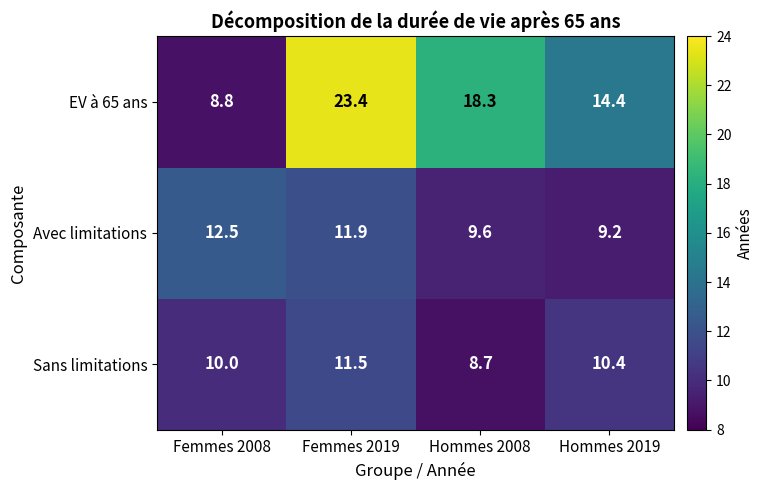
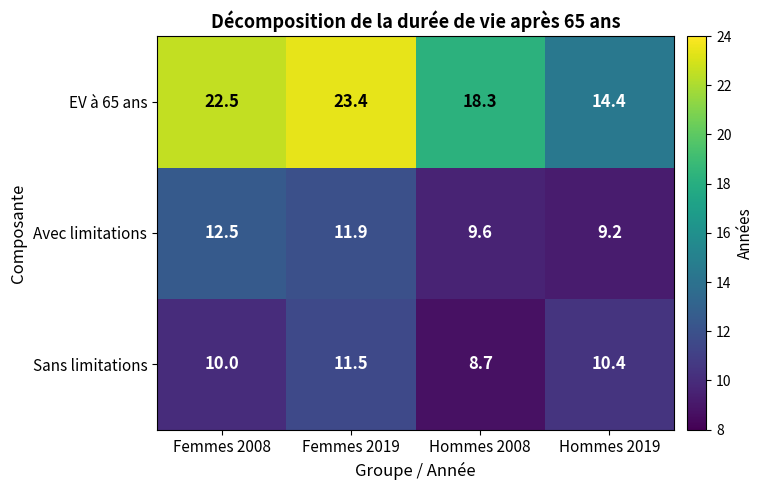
EV à 65 ans, Femmes 2008: 8.8 -> 22.5
